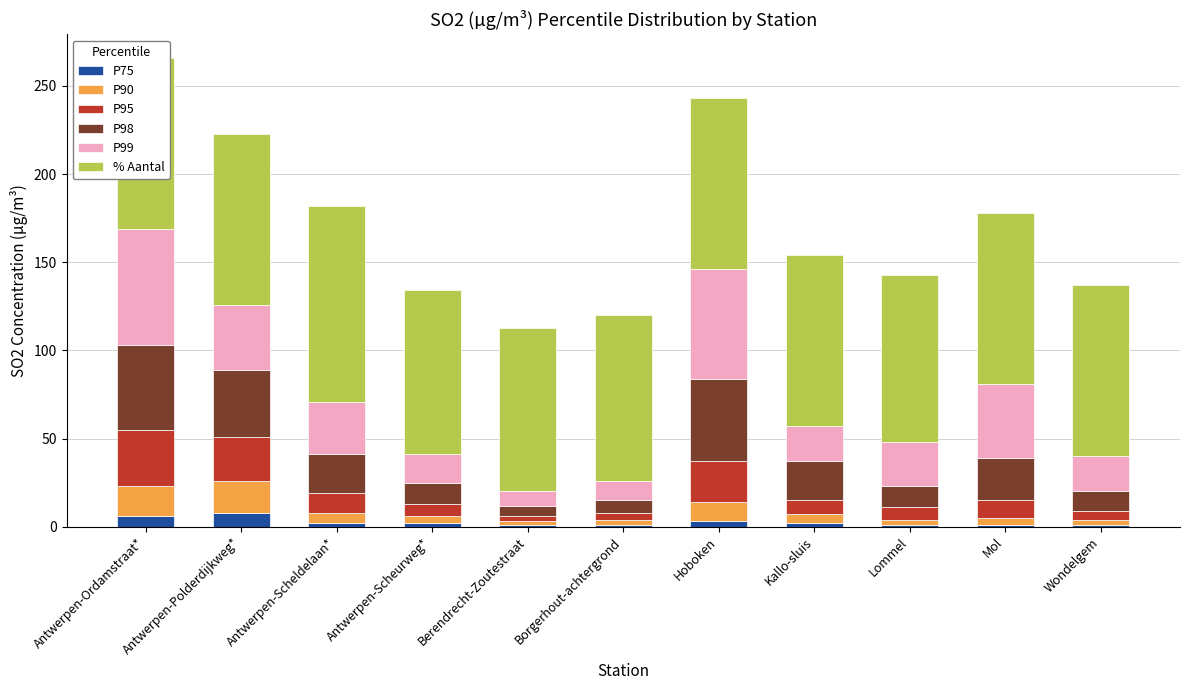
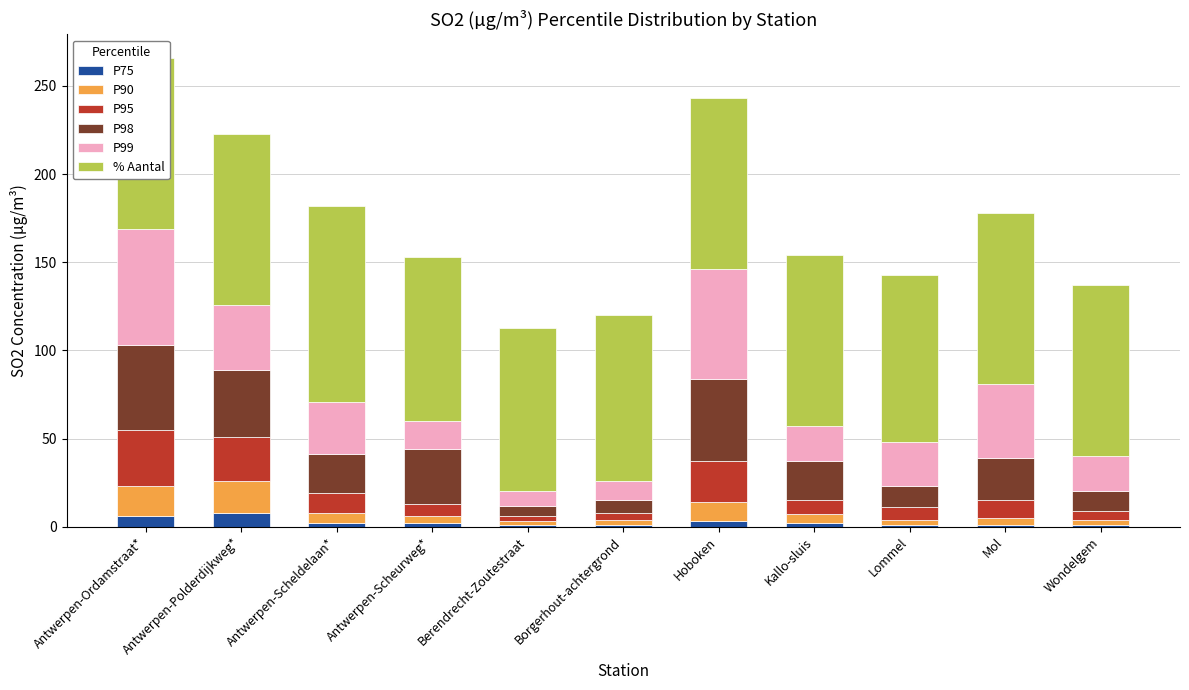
P98, Antwerpen-Scheurweg*: 12 -> 31
